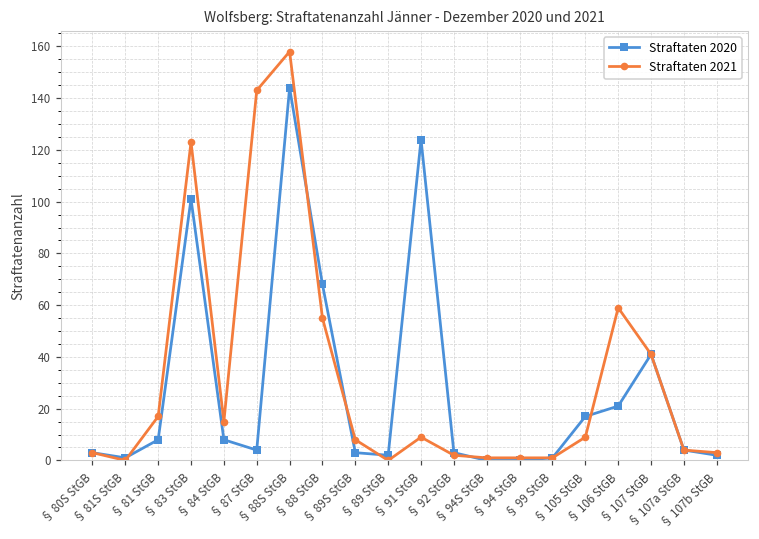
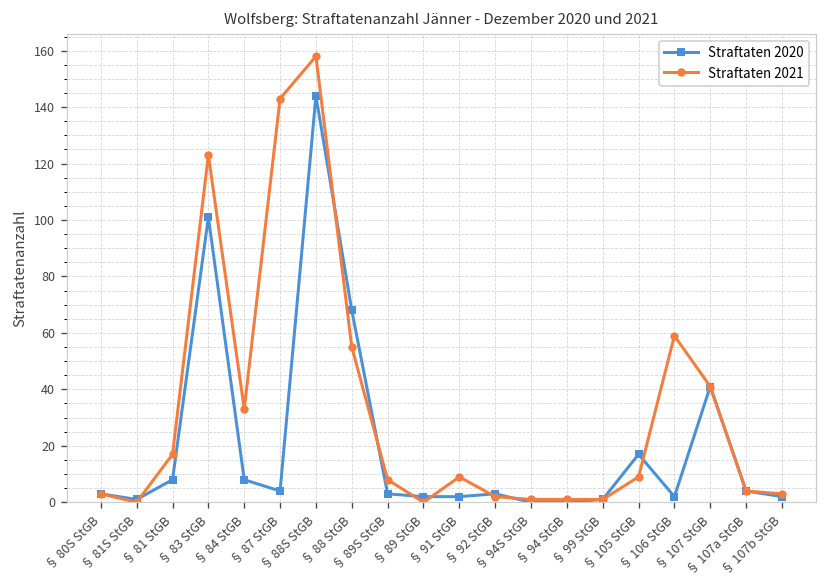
Straftaten 2021, § 84 StGB: 15 -> 33
Straftaten 2020, § 91 StGB: 124 -> 2
Straftaten 2020, § 106 StGB: 21 -> 2
